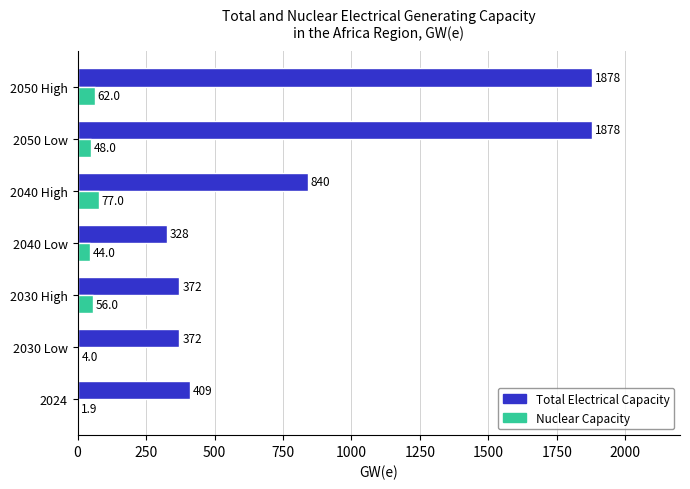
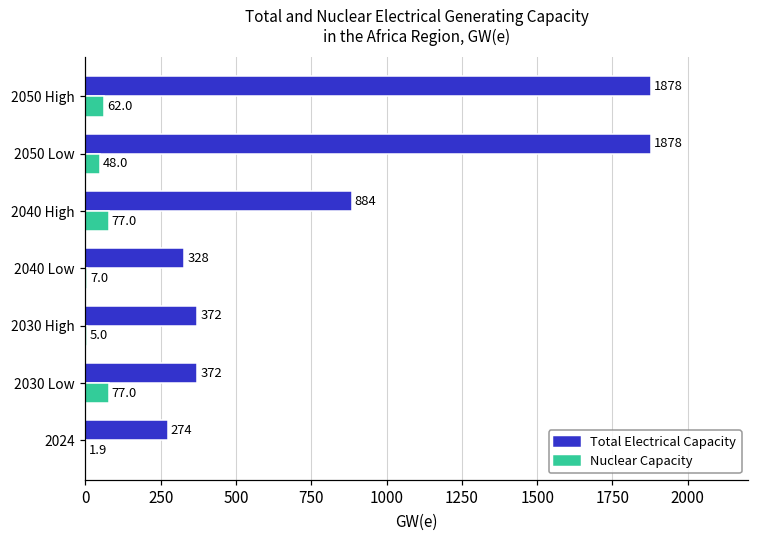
Total Electrical Capacity, 2040 High: 840 -> 884
Nuclear Capacity, 2040 Low: 44.0 -> 7.0
Nuclear Capacity, 2030 High: 56.0 -> 5.0
Nuclear Capacity, 2030 Low: 4.0 -> 77.0
Total Electrical Capacity, 2024: 409 -> 274
